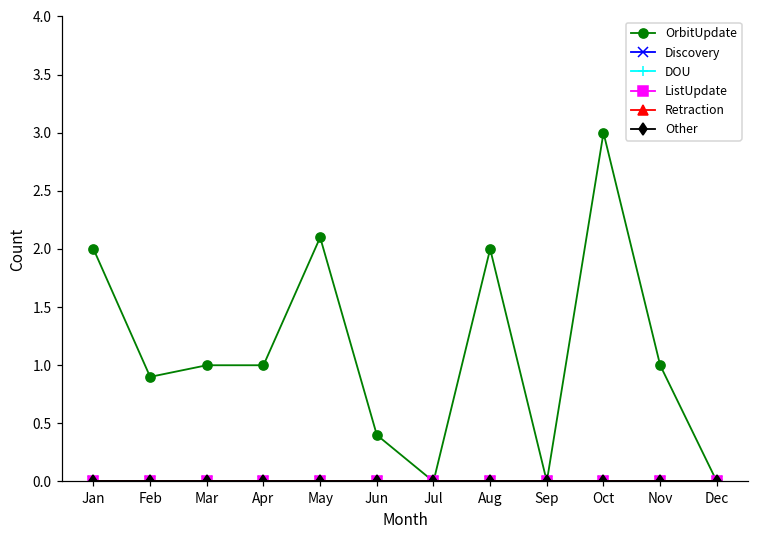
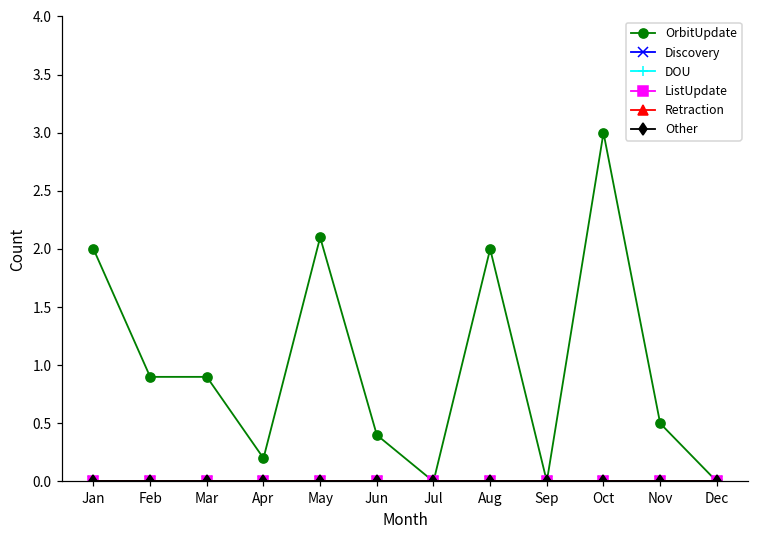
OrbitUpdate, Mar: 1.0 -> 0.9
OrbitUpdate, Apr: 1.0 -> 0.2
OrbitUpdate, Nov: 1.0 -> 0.5
